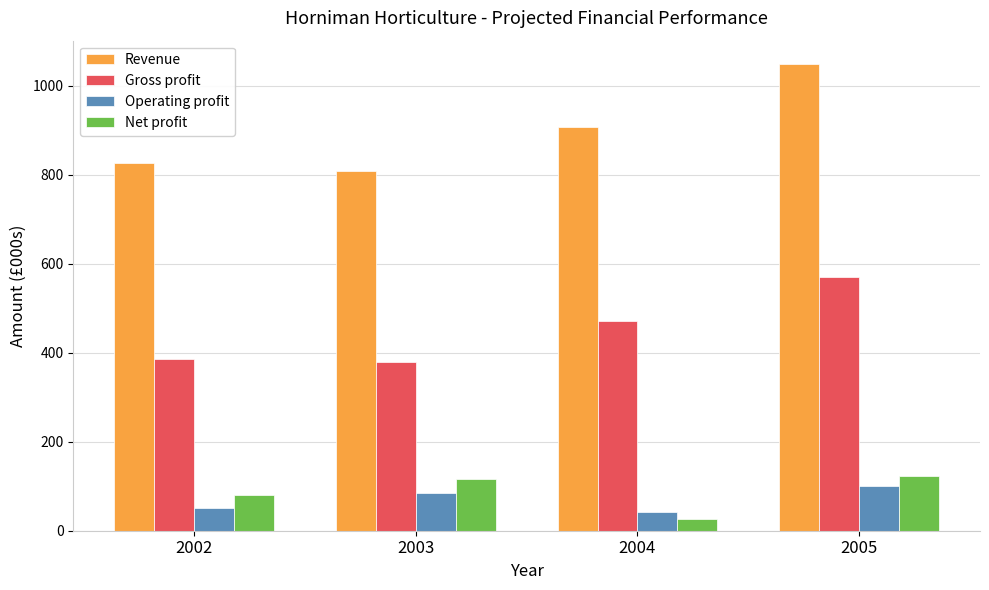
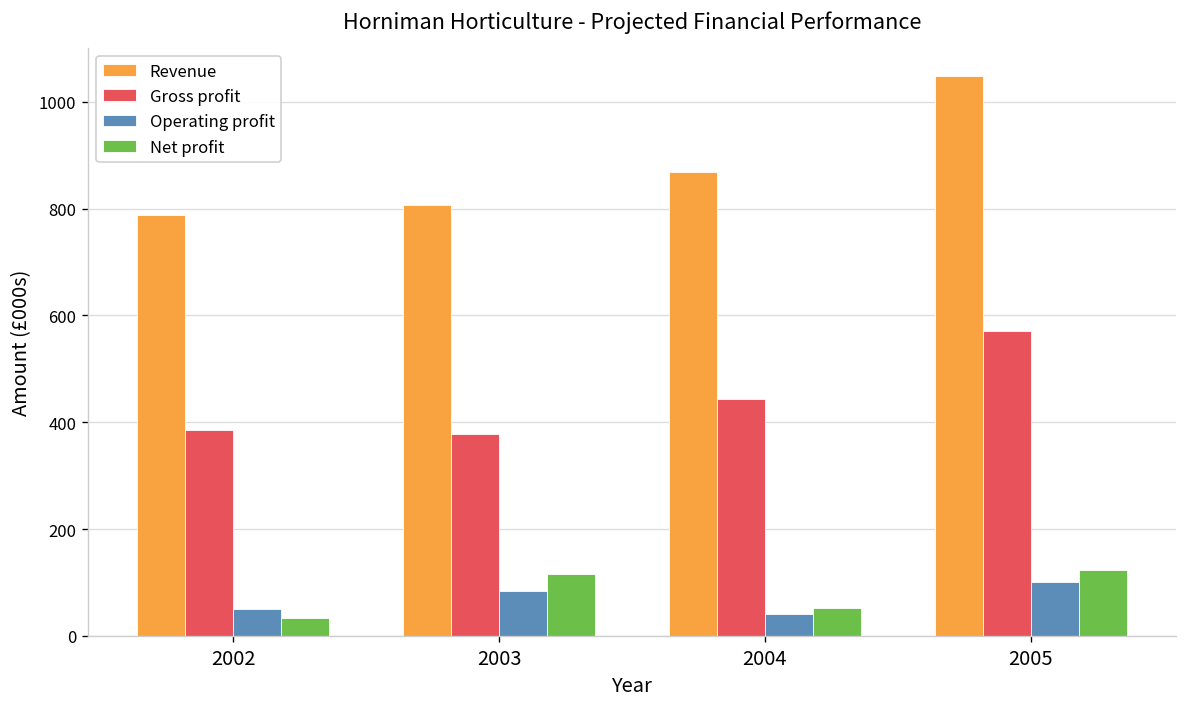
Revenue, 2002: 830 -> 790
Net profit, 2002: 80 -> 30
Revenue, 2004: 910 -> 870
Gross profit, 2004: 470 -> 440
Net profit, 2004: 30 -> 50
